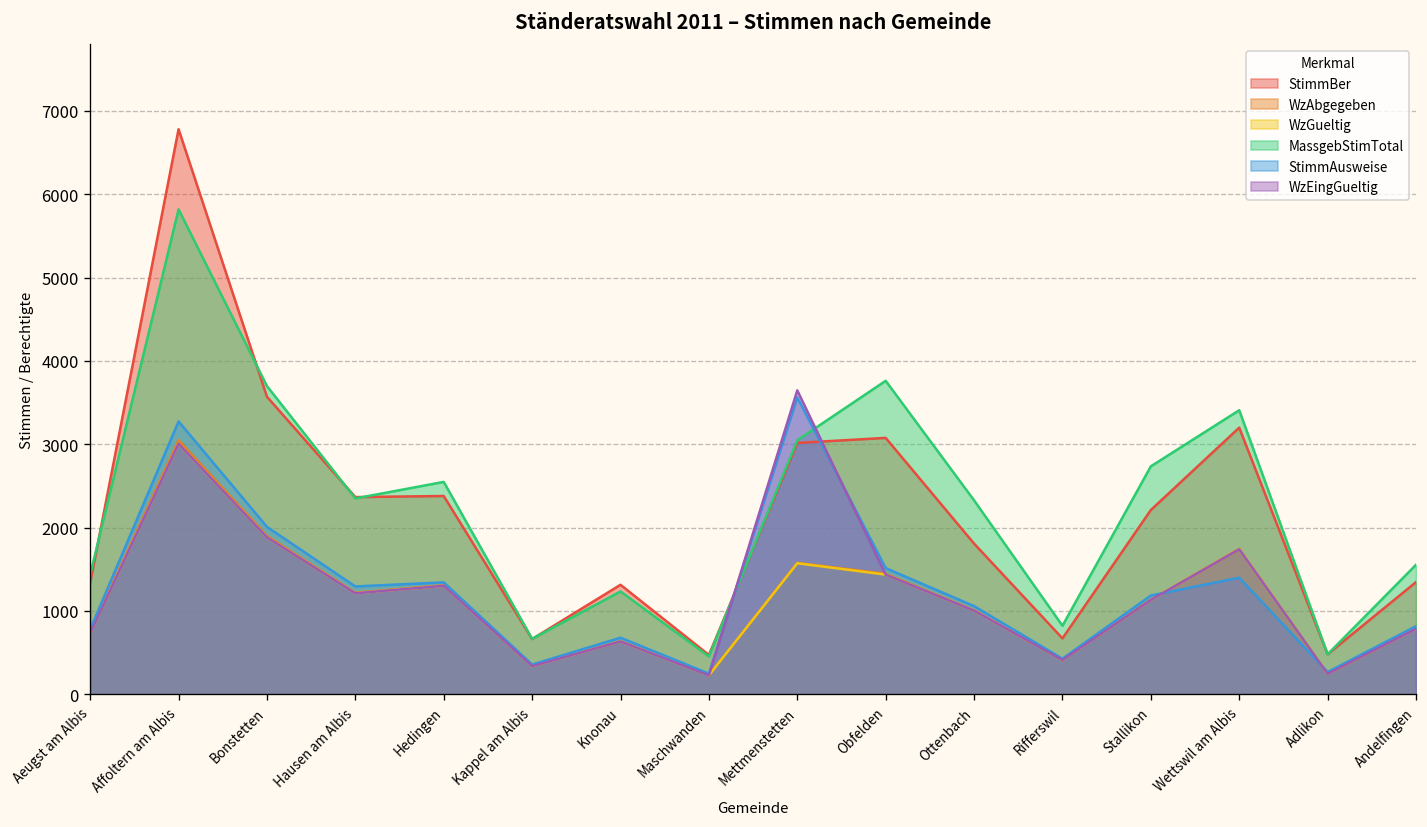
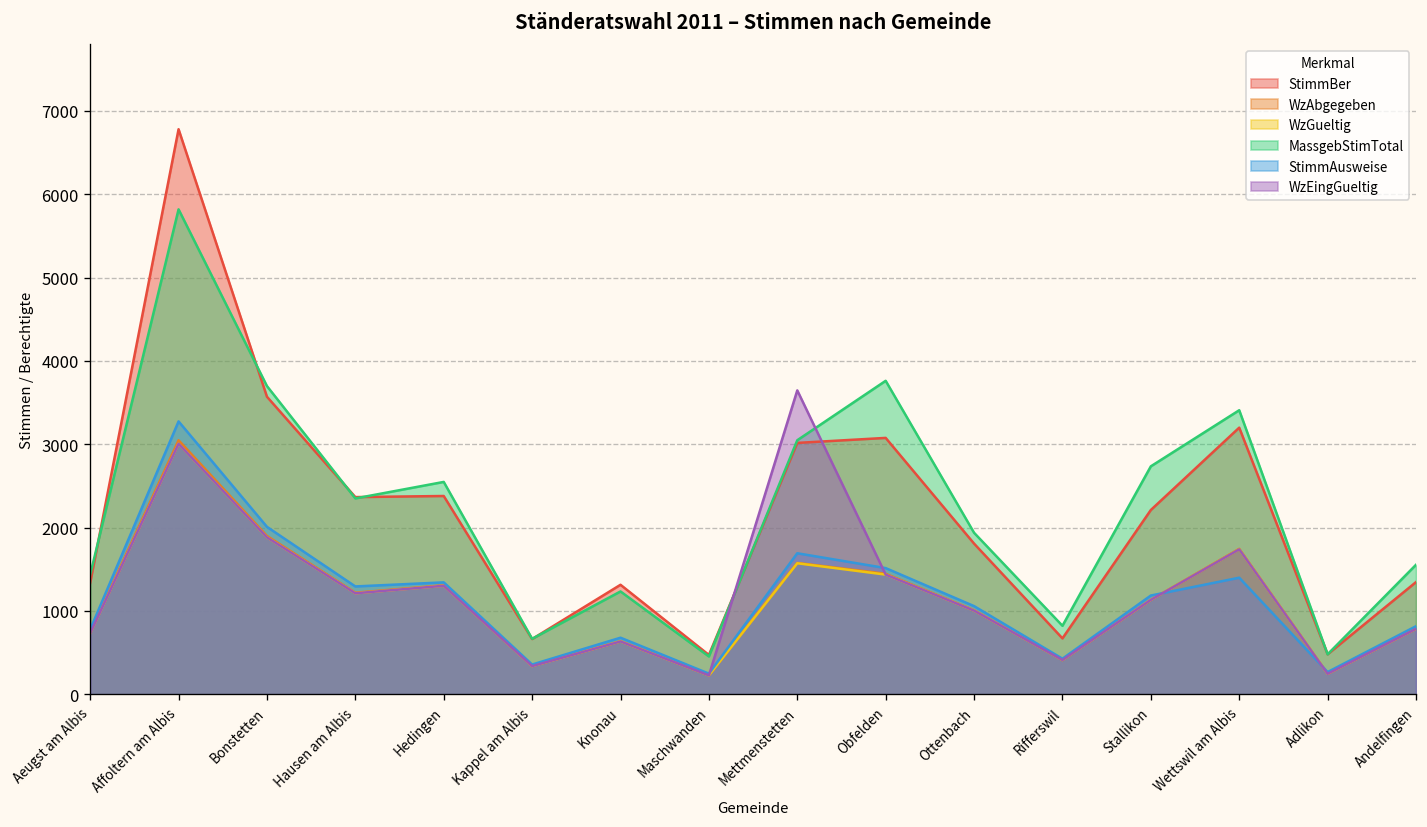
StimmAusweise, Mettmenstetten: 3600 -> 1700
MassgebStimTotal, Ottenbach: 2300 -> 1900
